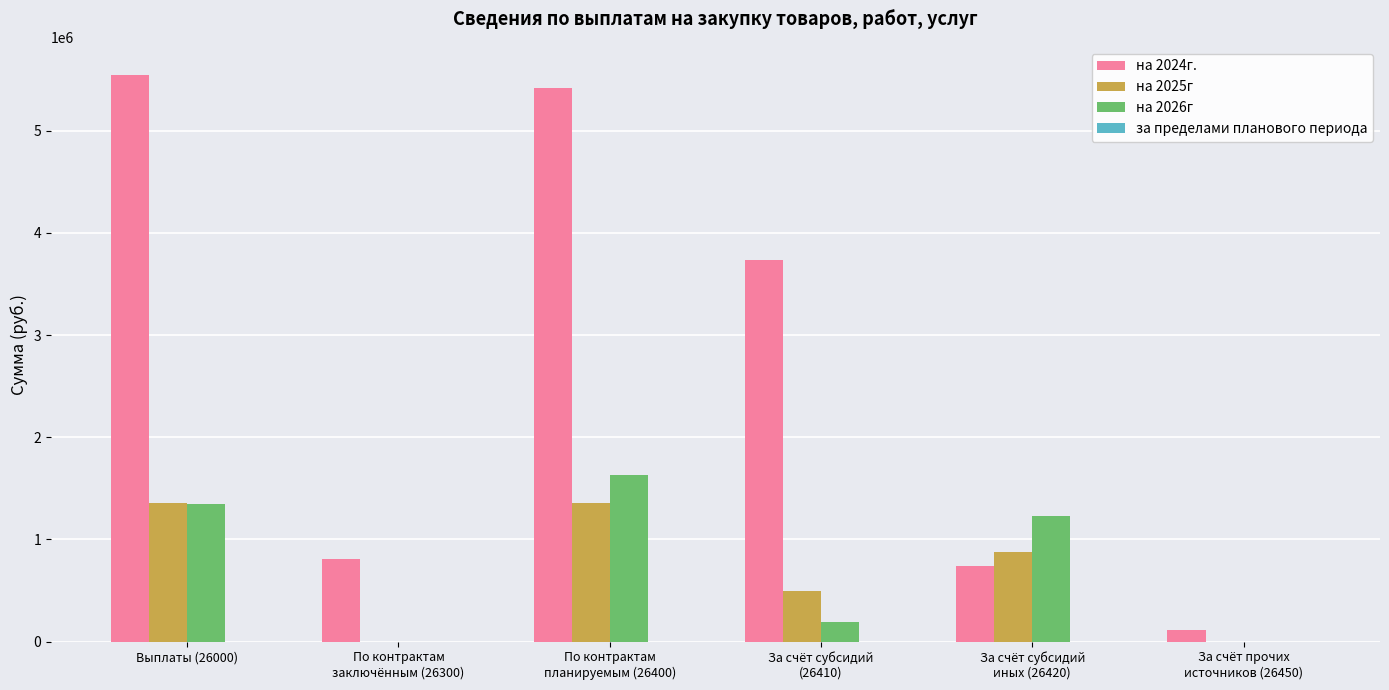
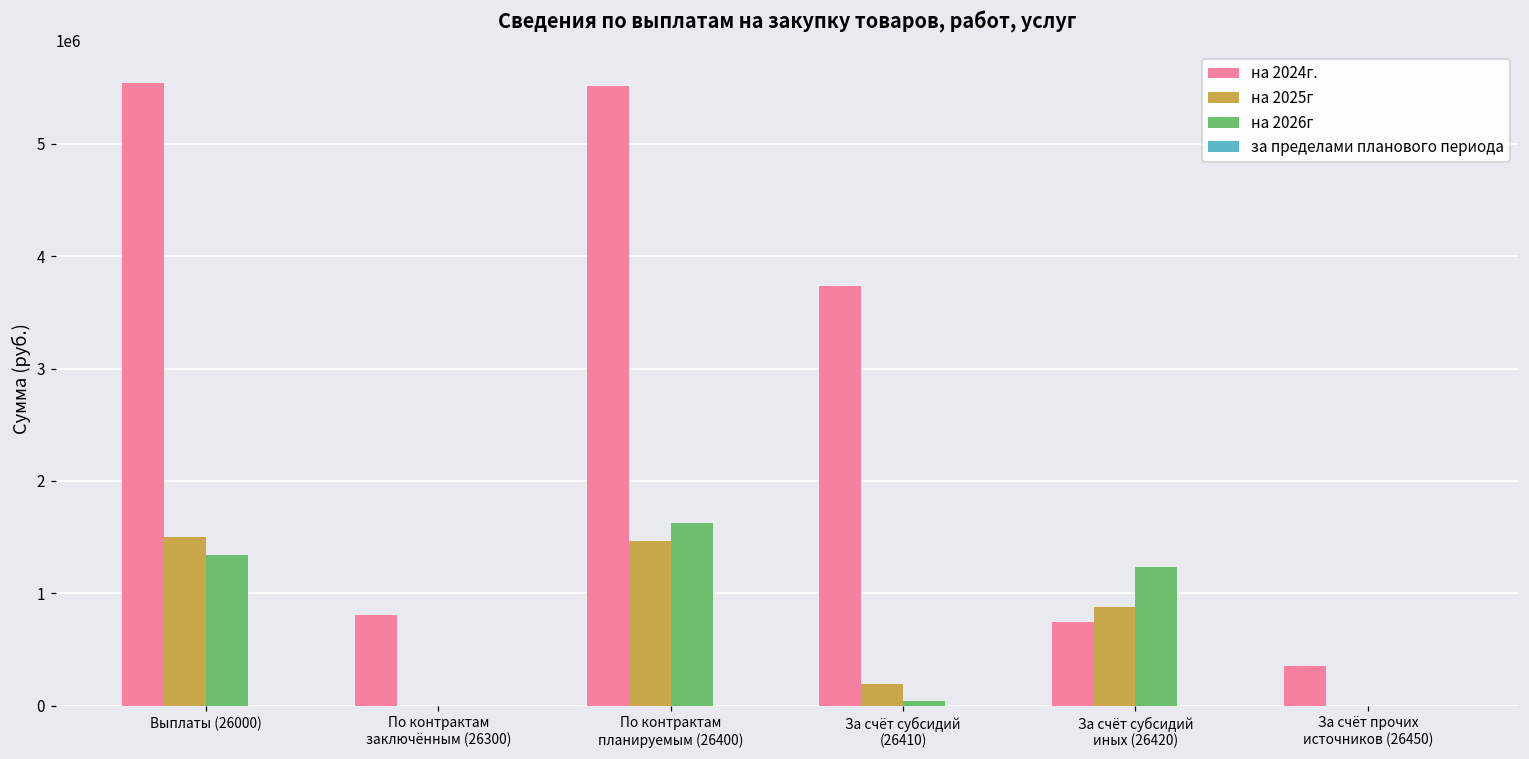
на 2025г, Выплаты (26000): 1350000 -> 1500000
на 2024г., По контрактам планируемым (26400): 5420000 -> 5520000
на 2025г, По контрактам планируемым (26400): 1350000 -> 1470000
на 2025г, За счёт субсидий (26410): 500000 -> 190000
на 2026г, За счёт субсидий (26410): 190000 -> 40000
на 2024г., За счёт прочих источников (26450): 110000 -> 360000
